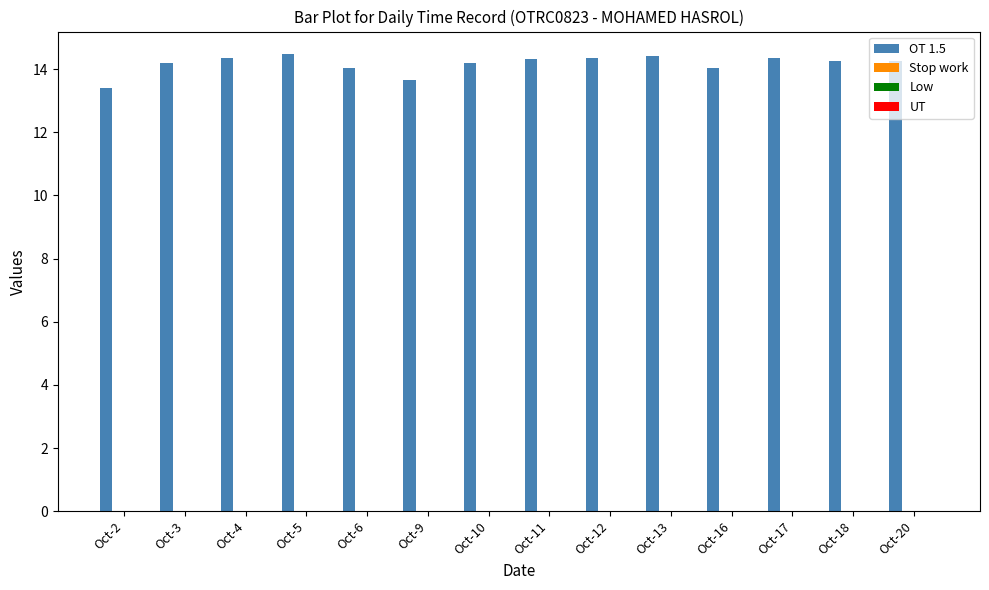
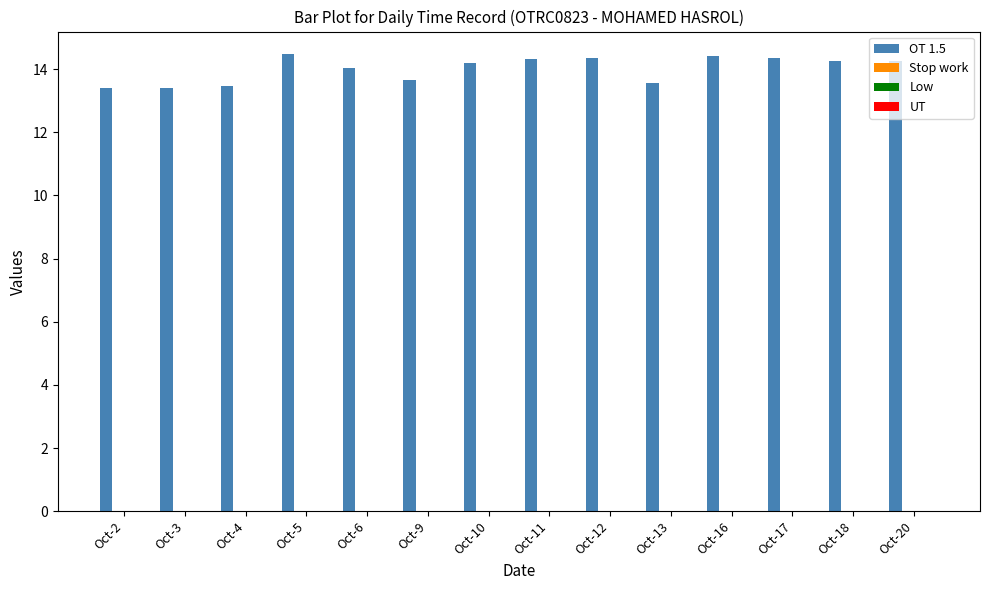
OT 1.5, Oct-3: 14.2 -> 13.4
OT 1.5, Oct-4: 14.4 -> 13.5
OT 1.5, Oct-13: 14.4 -> 13.6
OT 1.5, Oct-16: 14.1 -> 14.4
